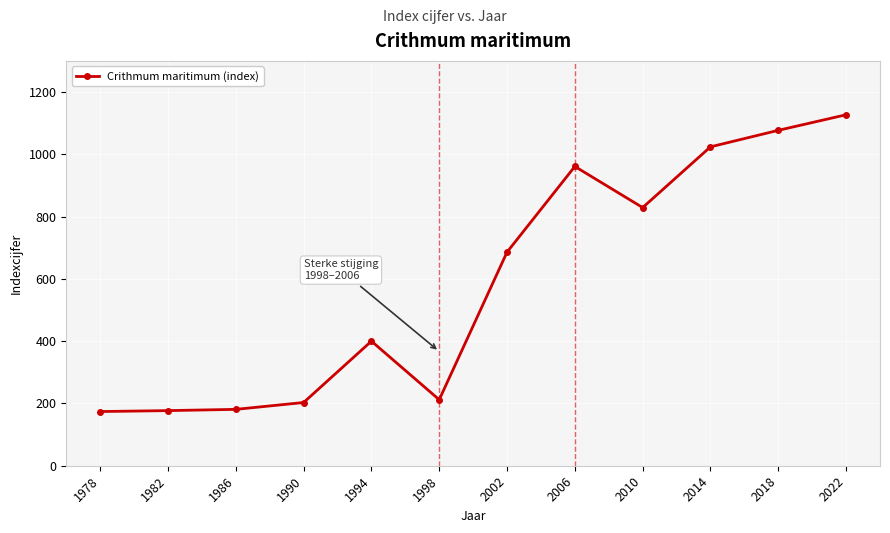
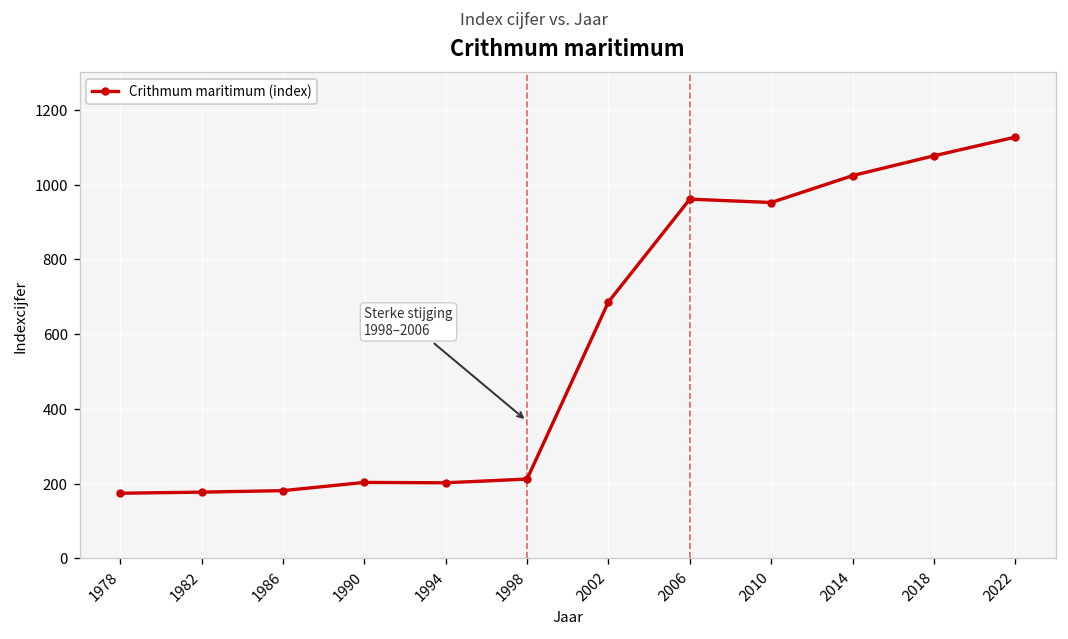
1994: 400 -> 200
2010: 830 -> 950
